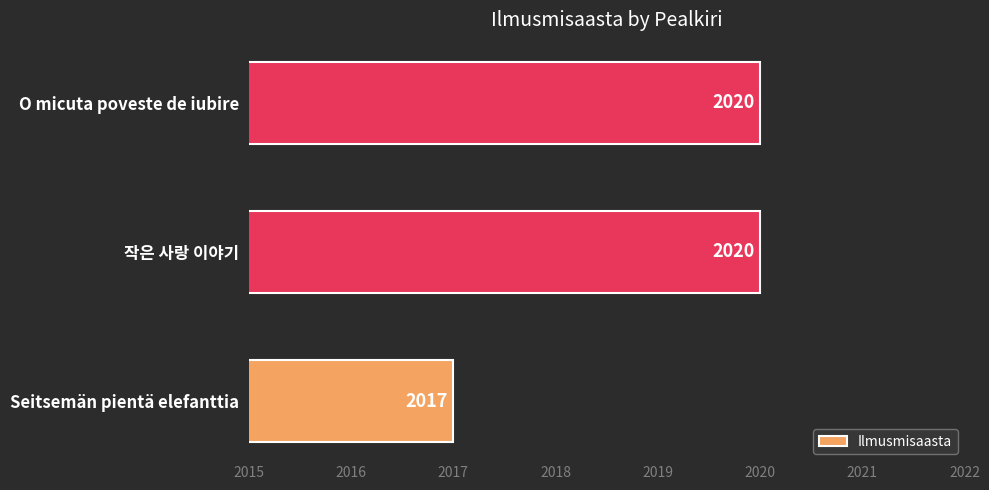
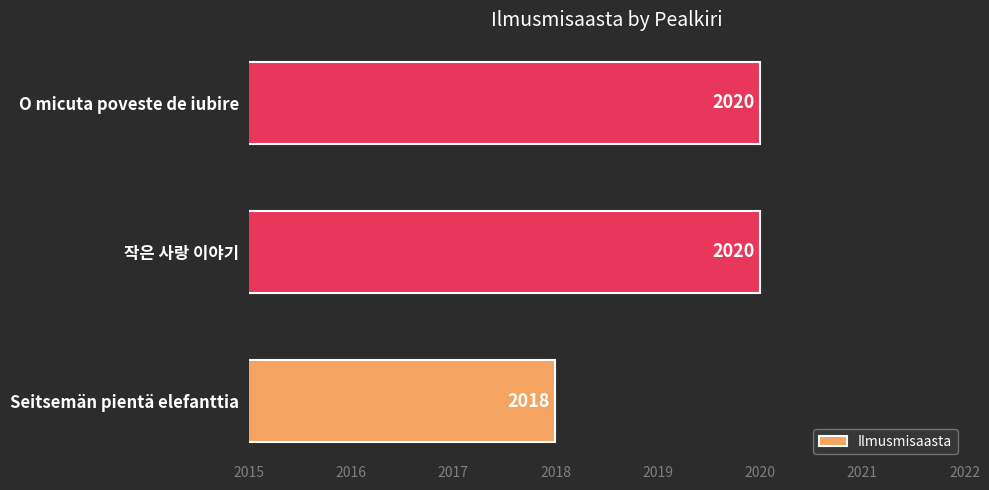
Seitsemän pientä elefanttia: 2017 -> 2018
